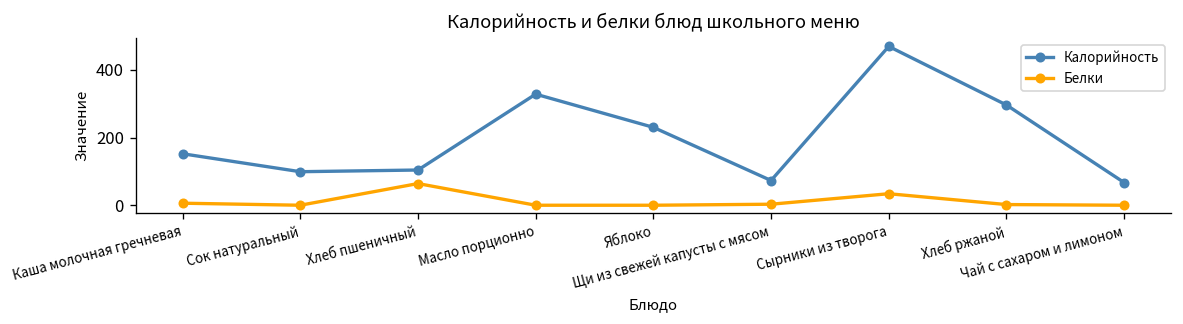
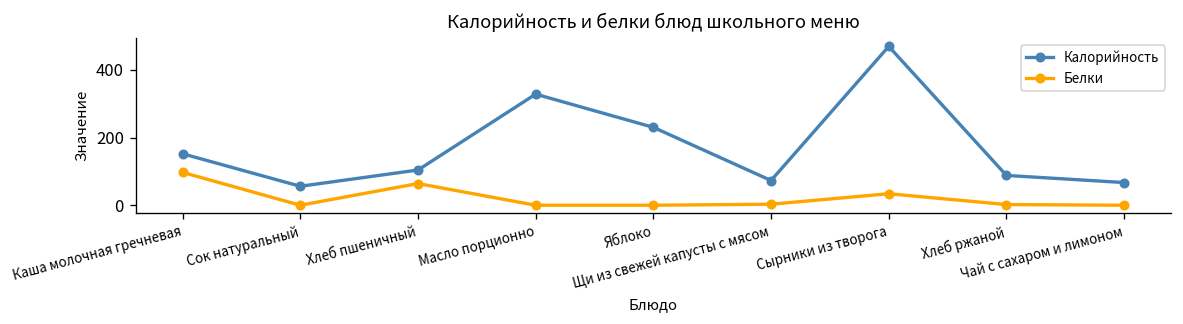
Белки, Каша молочная гречневая: 10 -> 100
Калорийность, Сок натуральный: 100 -> 60
Калорийность, Хлеб ржаной: 300 -> 90
